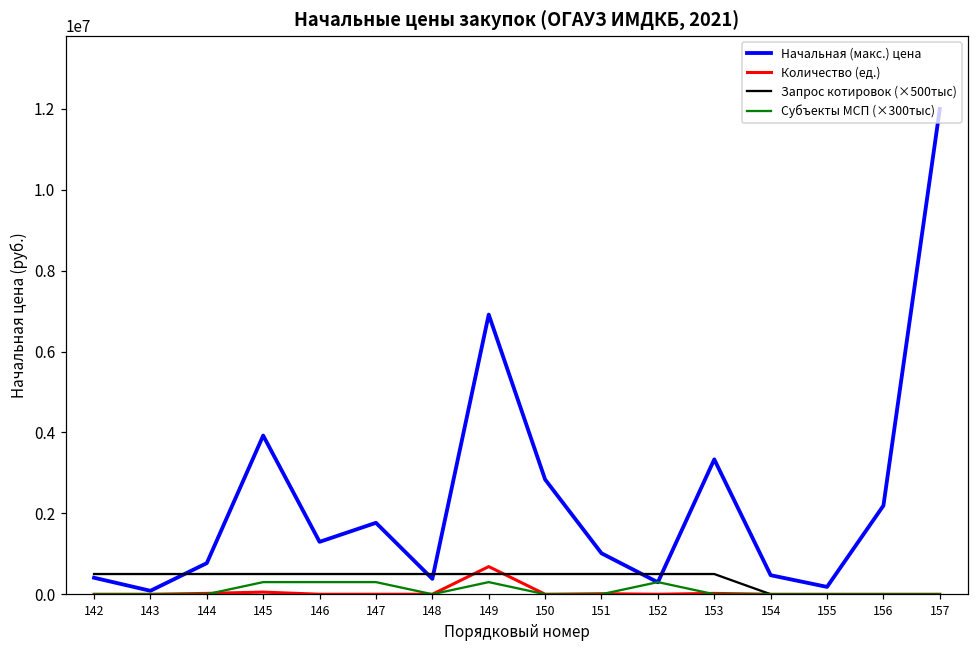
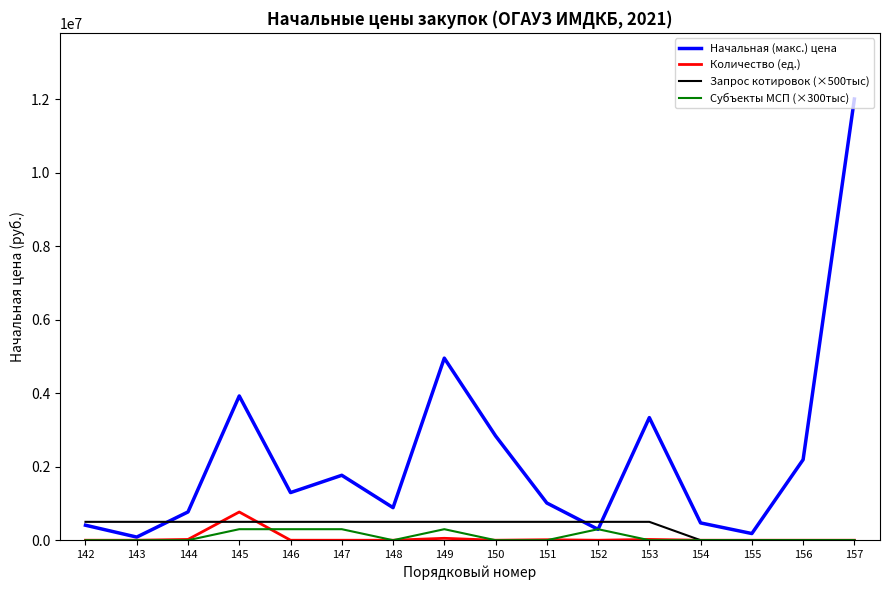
Количество (ед.), 145: 100000 -> 800000
Начальная (макс.) цена, 148: 400000 -> 900000
Начальная (макс.) цена, 149: 6900000 -> 5000000
Количество (ед.), 149: 700000 -> 100000
